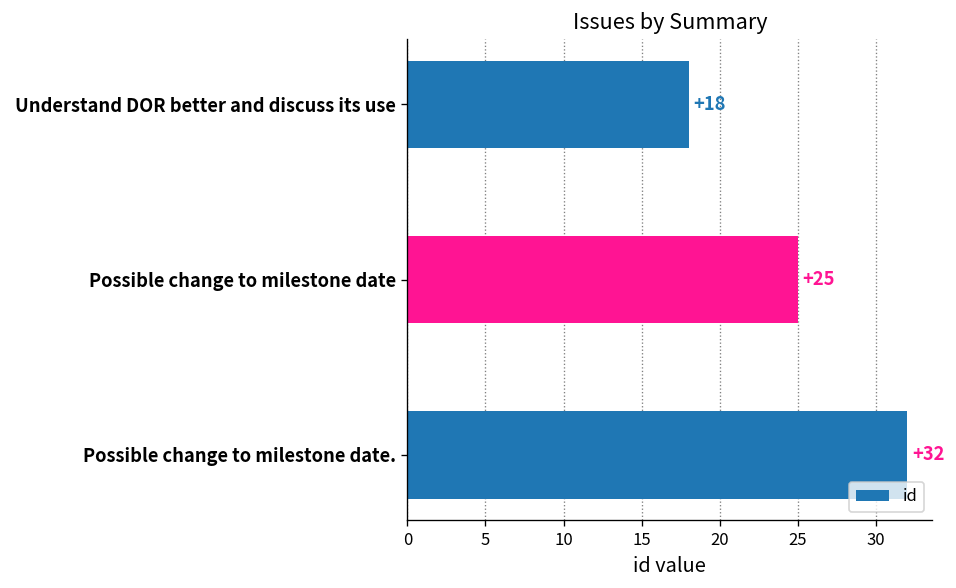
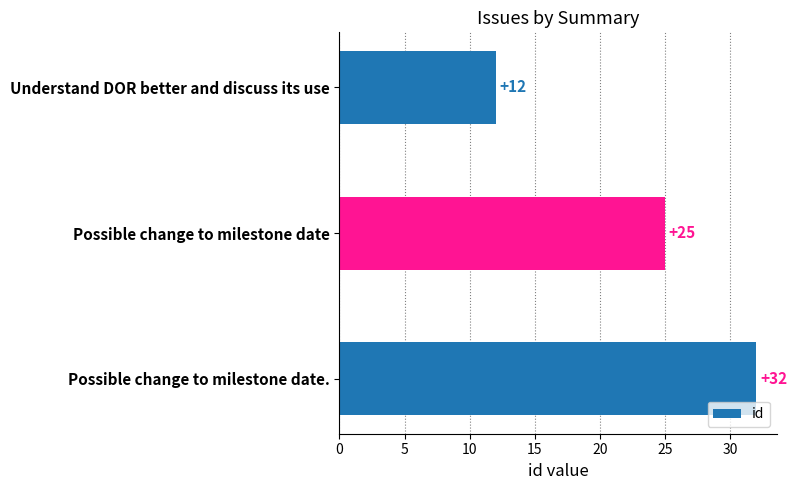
Understand DOR better and discuss its use: +18 -> +12
